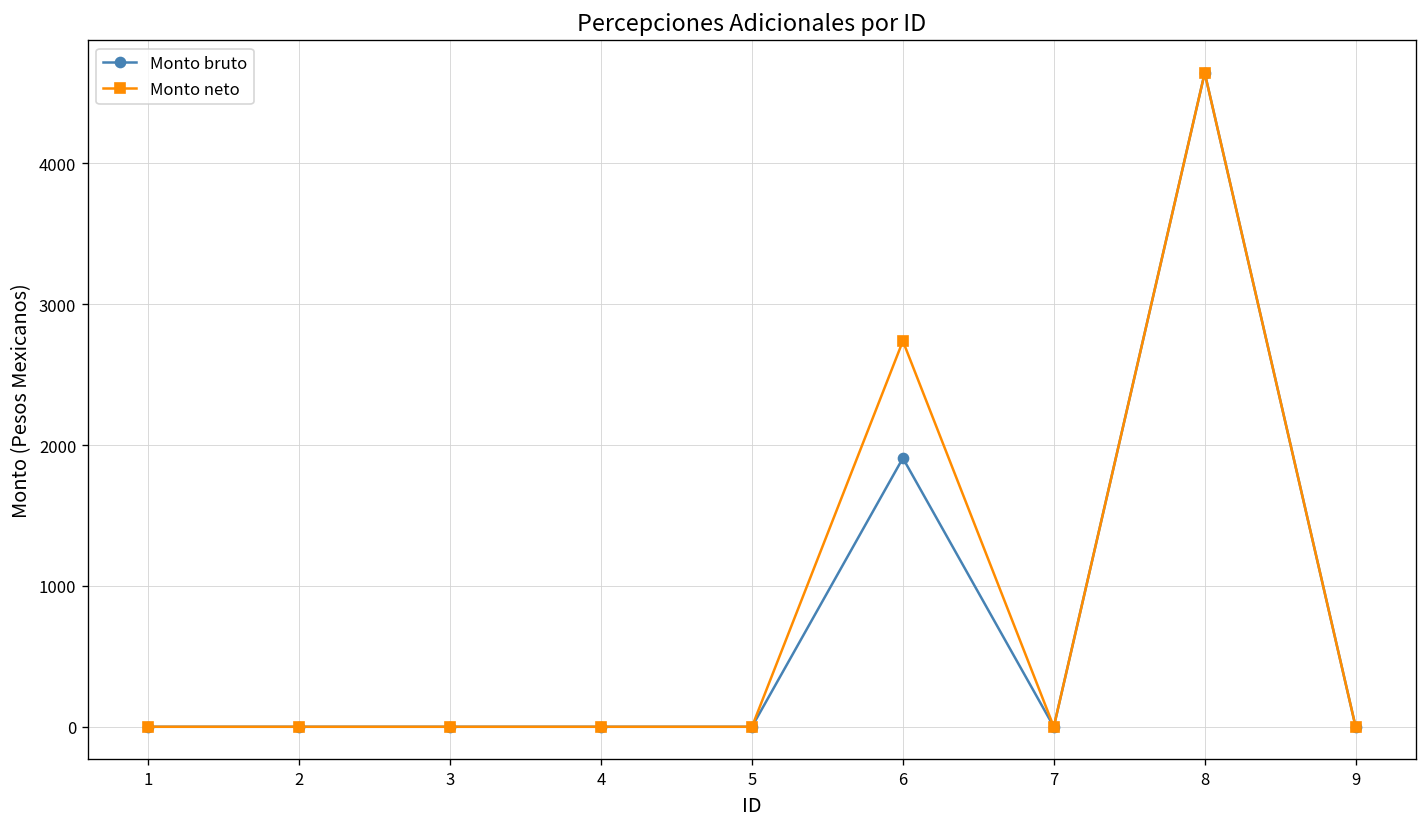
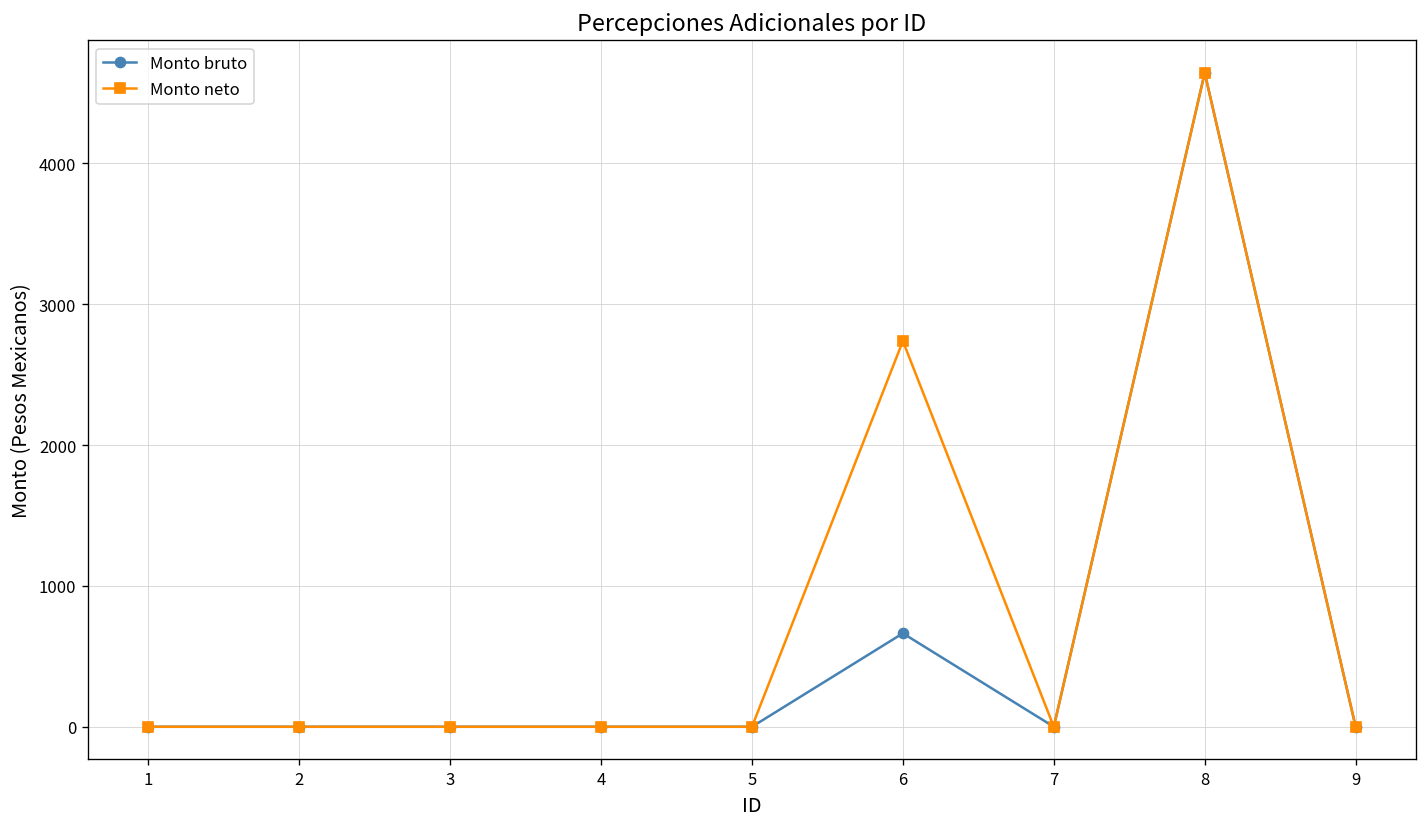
Monto bruto, 6: 1910 -> 660
